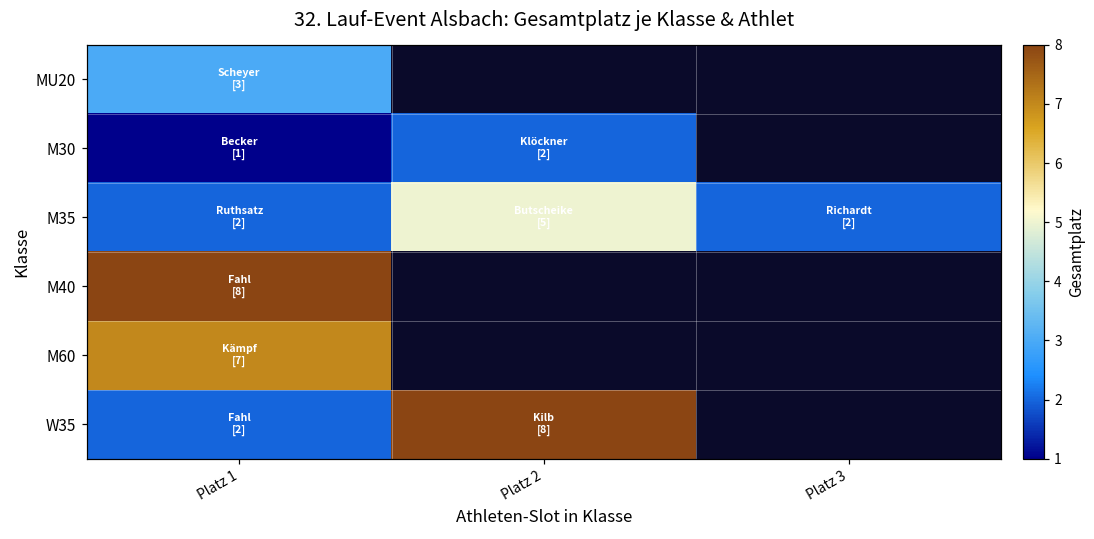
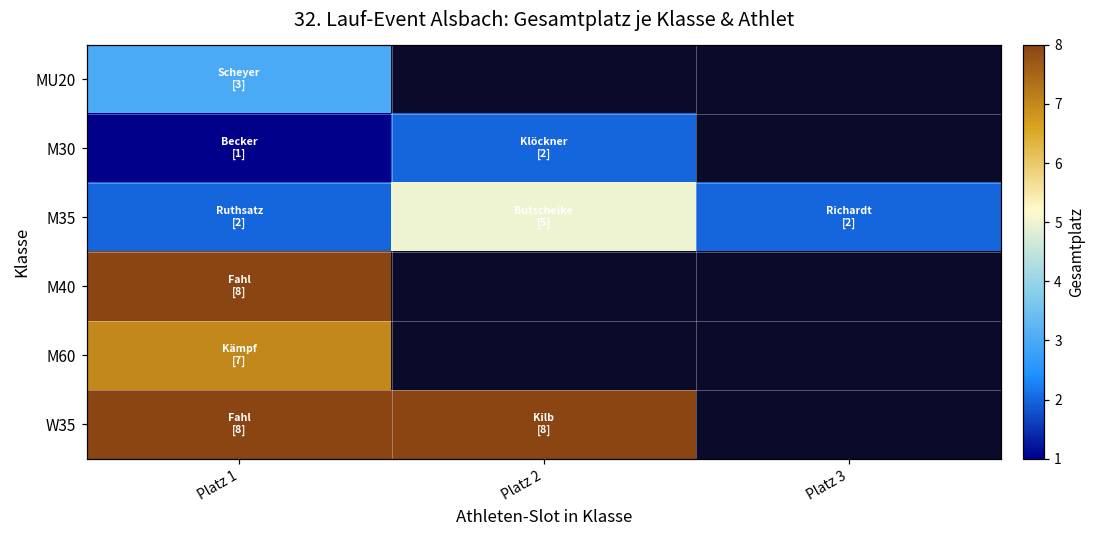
W35, Platz 1: 2] -> 8]
